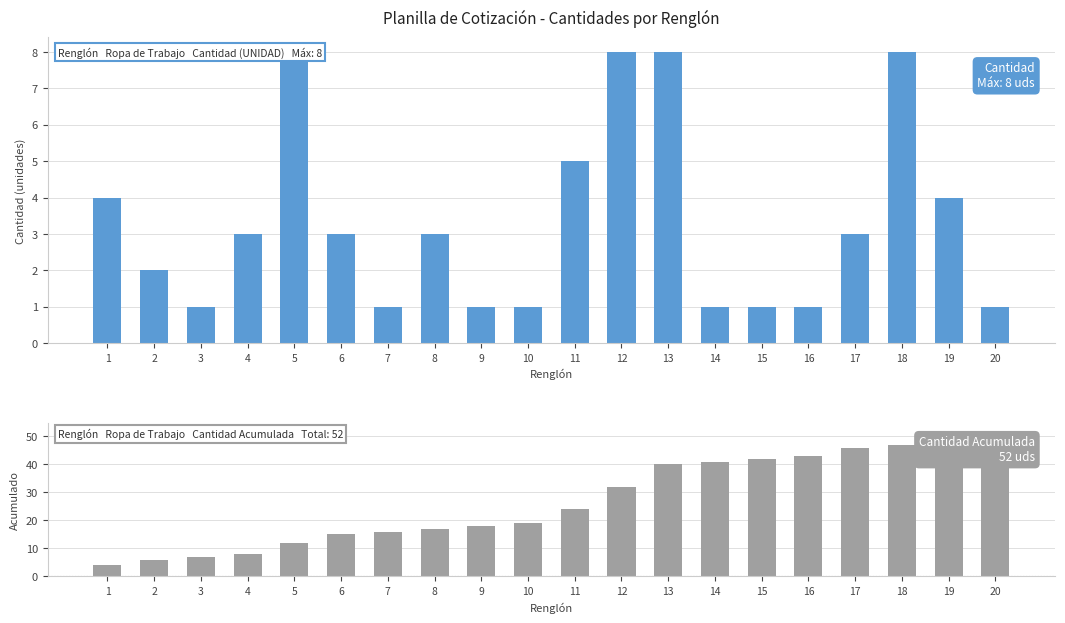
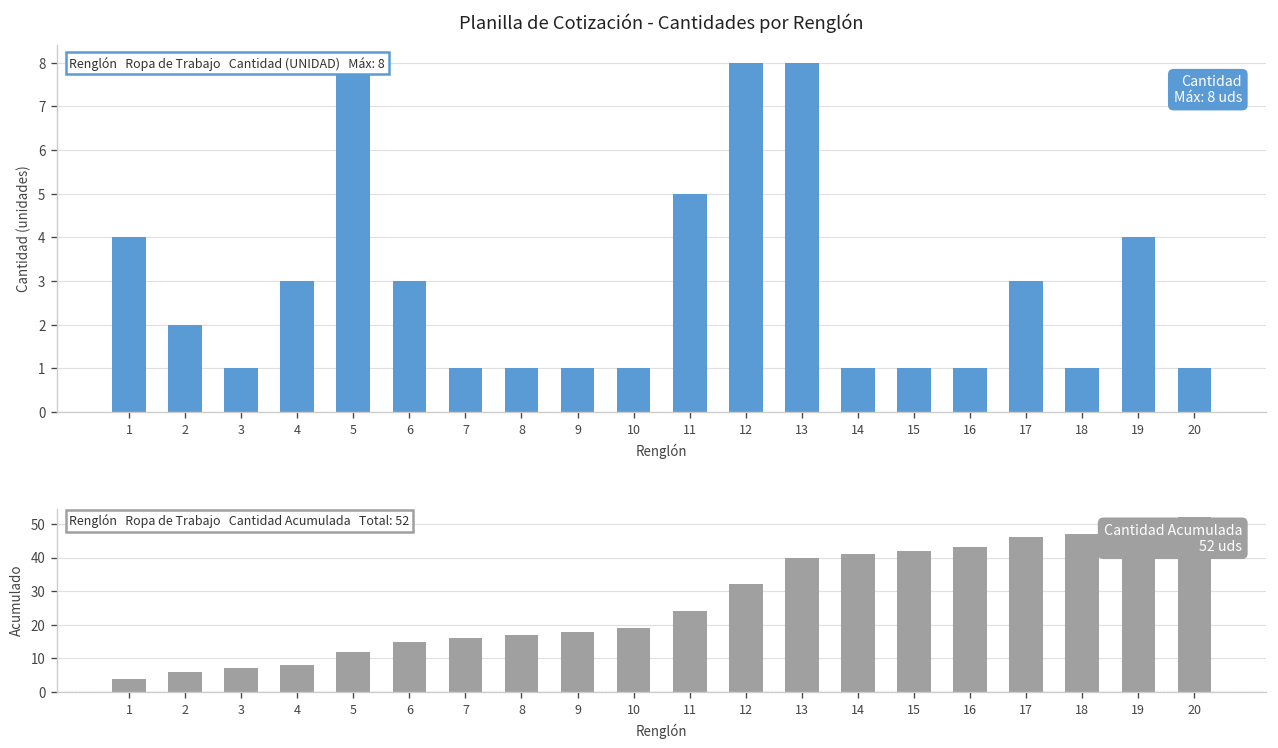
Planilla de Cotización - Cantidades por Renglón, 8: 3 -> 1
Planilla de Cotización - Cantidades por Renglón, 18: 8 -> 1
